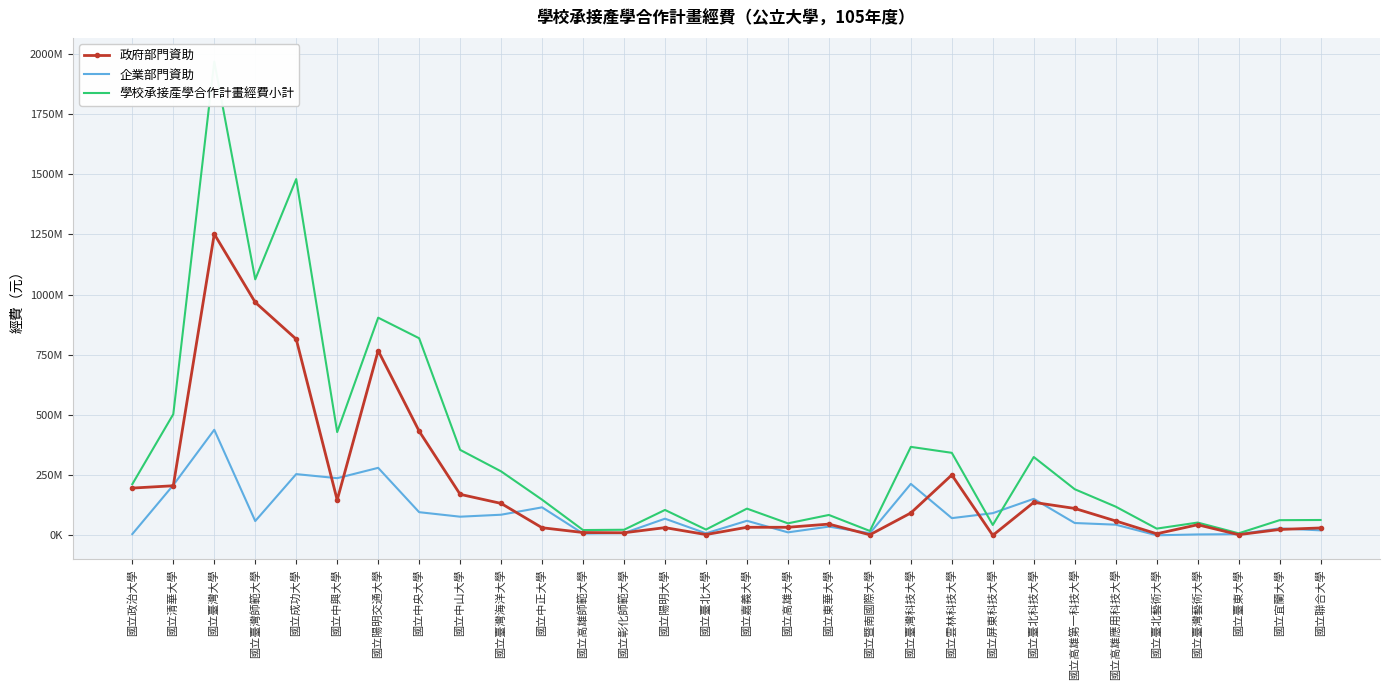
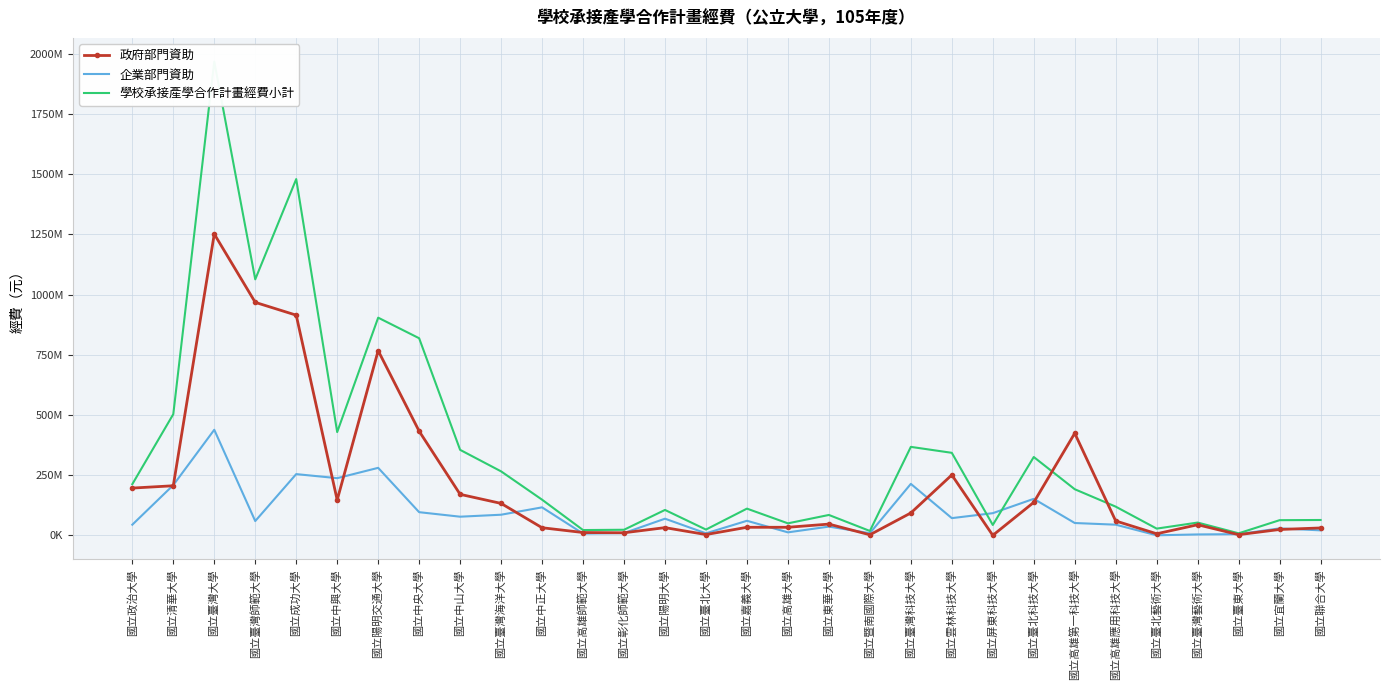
企業部門資助, 國立政治大學: 10000000 -> 40000000
政府部門資助, 國立成功大學: 810000000 -> 910000000
政府部門資助, 國立高雄第一科技大學: 110000000 -> 420000000
